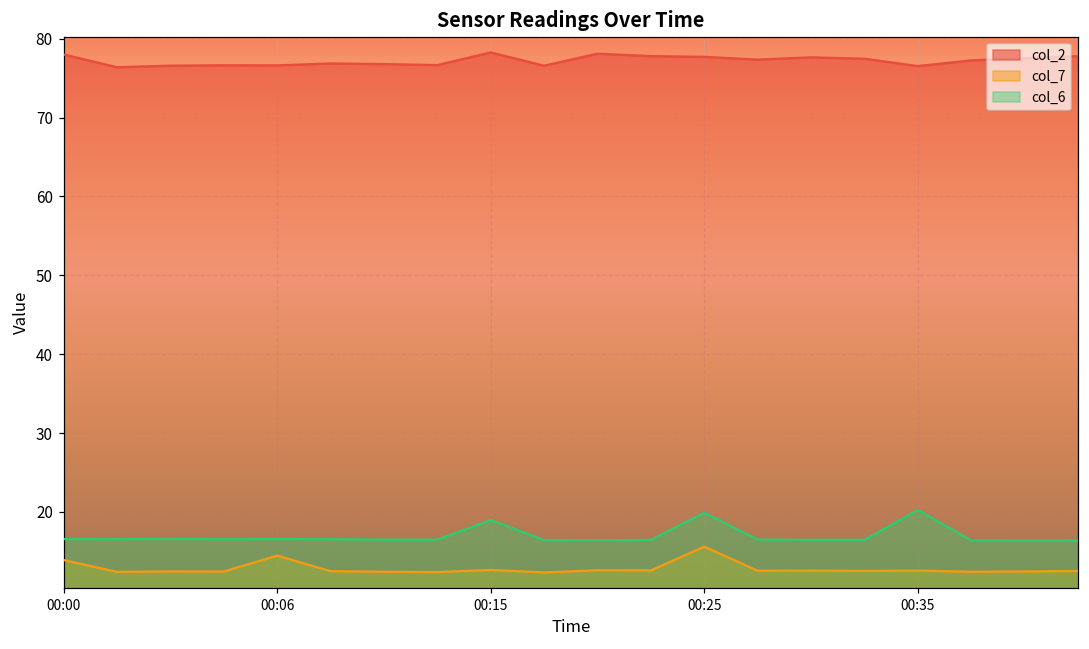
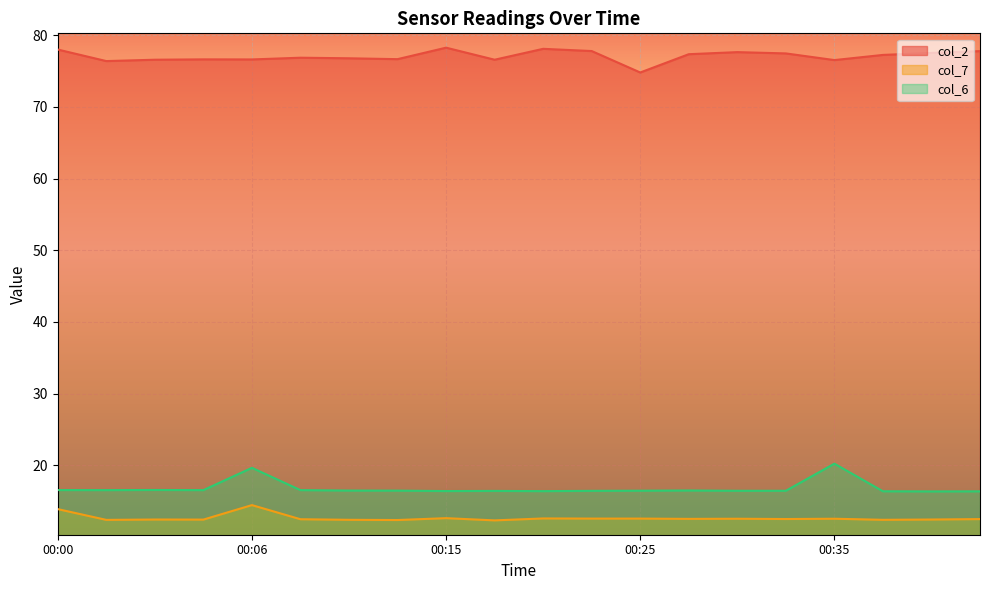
col_6, 00:06: 17 -> 20
col_6, 00:15: 19 -> 16
col_2, 00:25: 78 -> 75
col_7, 00:25: 16 -> 13
col_6, 00:25: 20 -> 16
